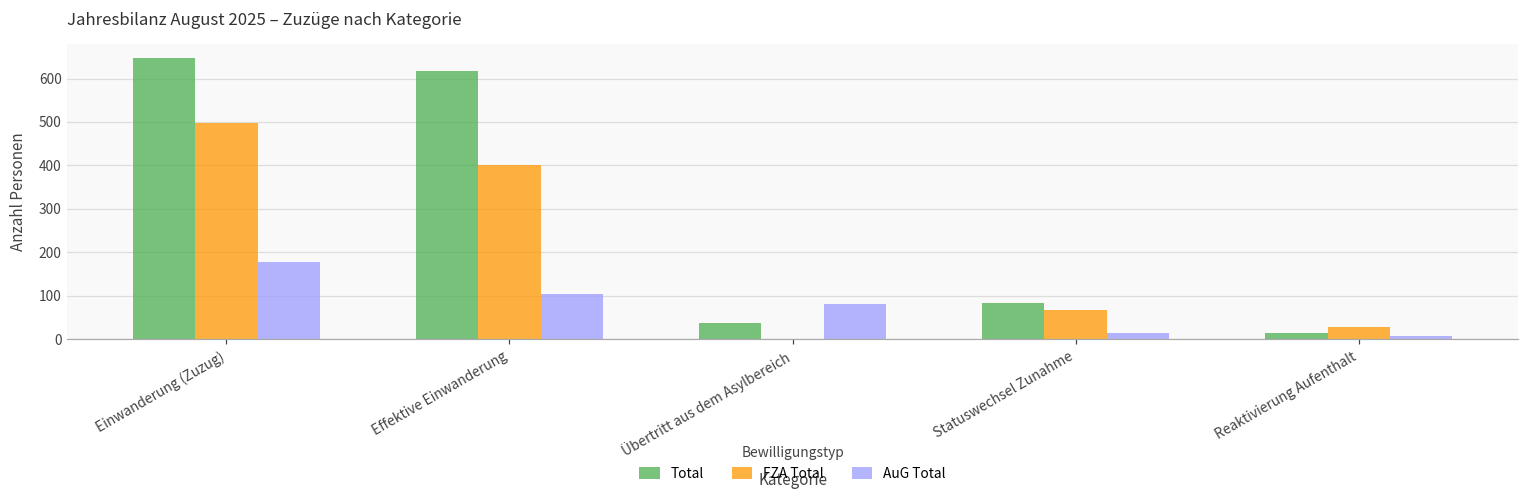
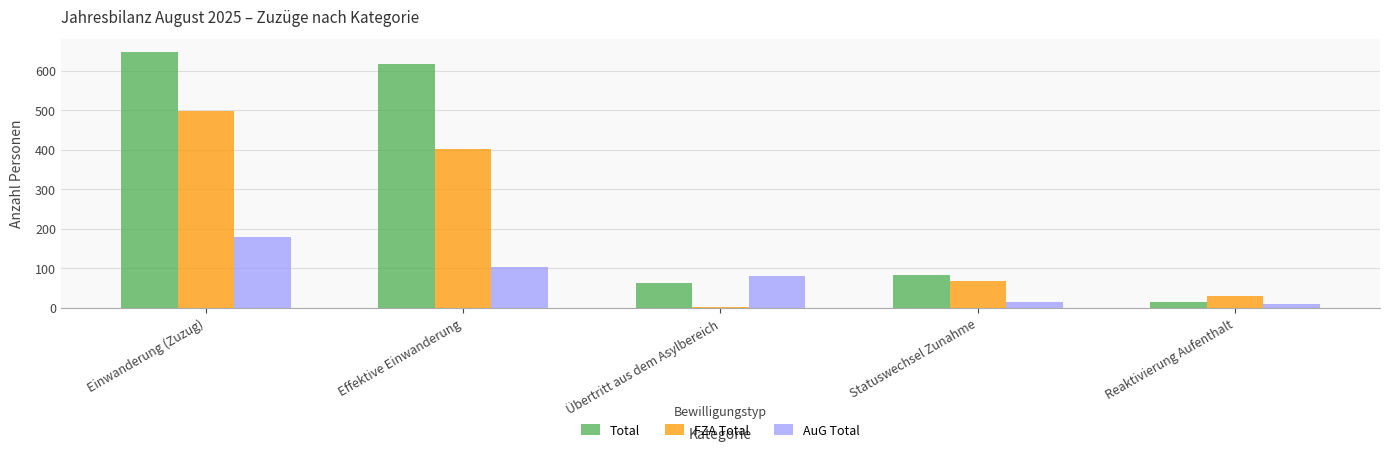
Total, Übertritt aus dem Asylbereich: 40 -> 60
